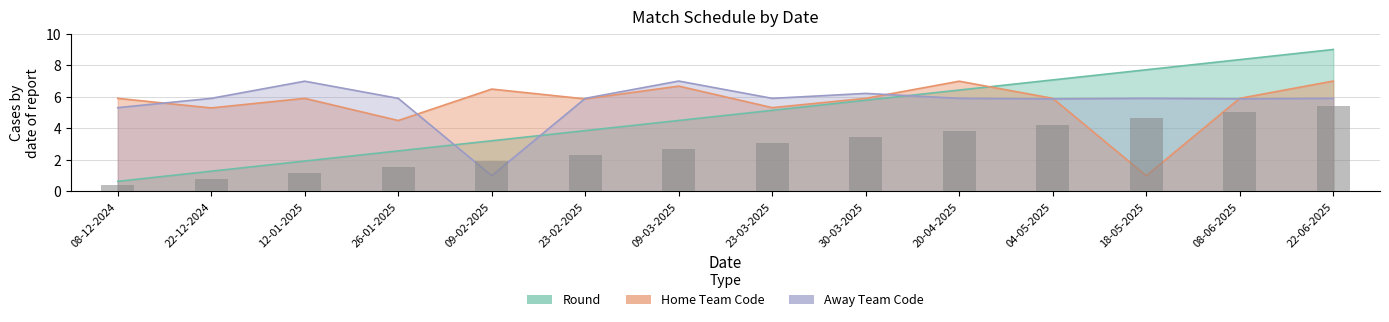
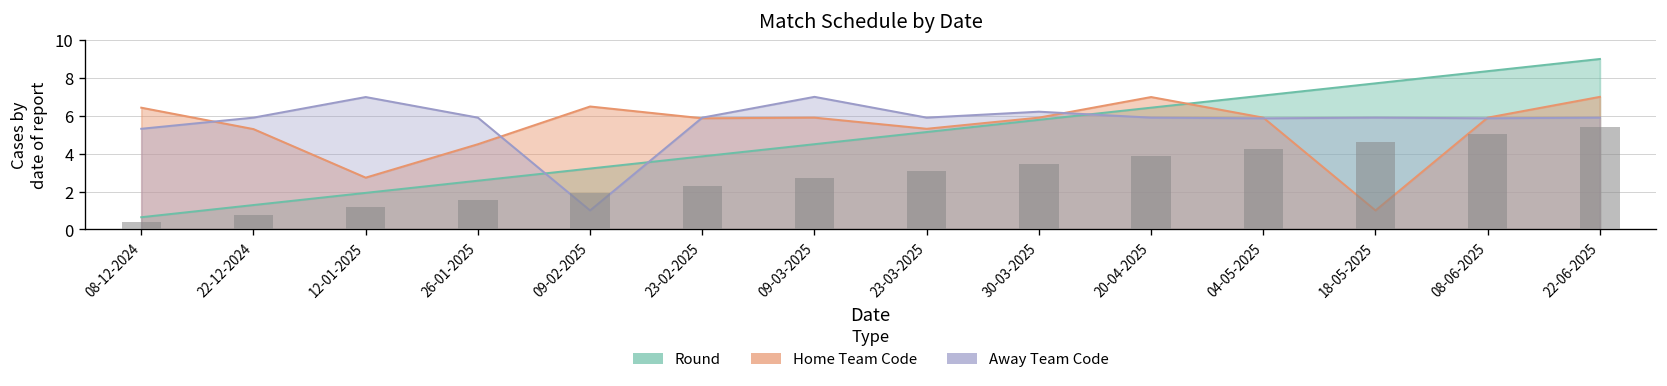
Home Team Code, 08-12-2024: 5.9 -> 6.4
Home Team Code, 12-01-2025: 5.9 -> 2.7
Home Team Code, 09-03-2025: 6.7 -> 5.9
